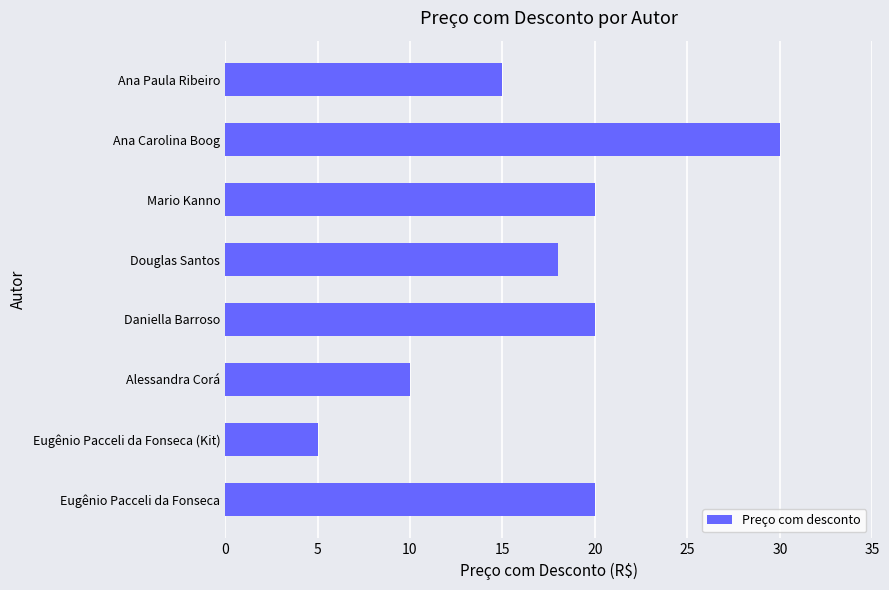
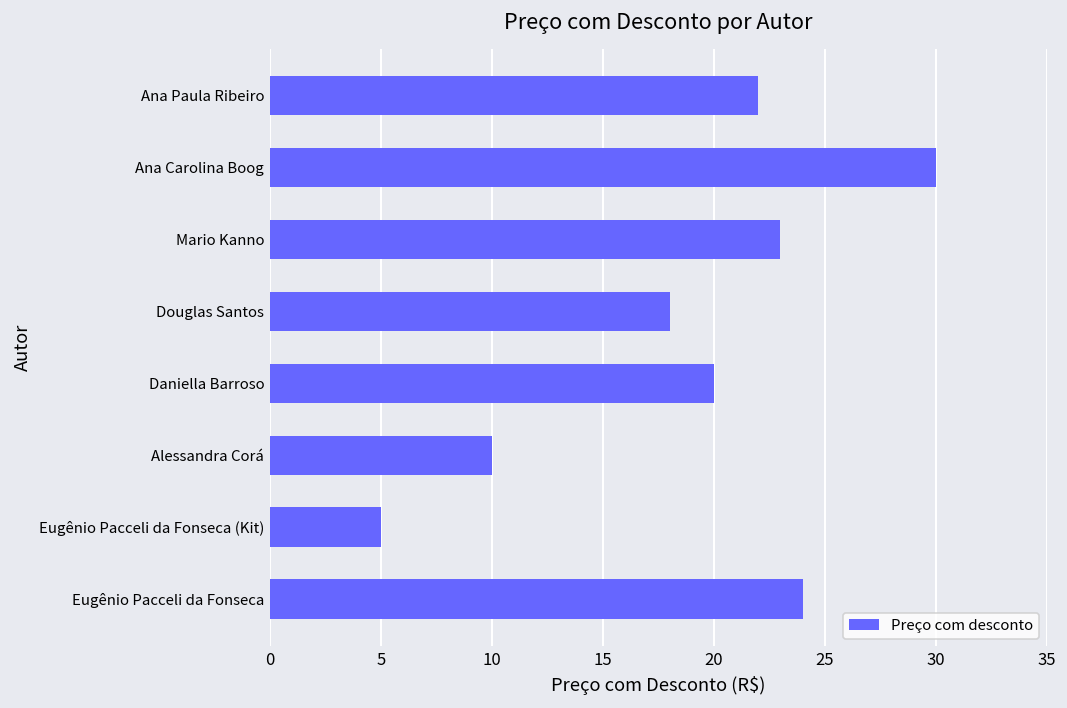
Ana Paula Ribeiro: 15 -> 22
Mario Kanno: 20 -> 23
Eugênio Pacceli da Fonseca: 20 -> 24
